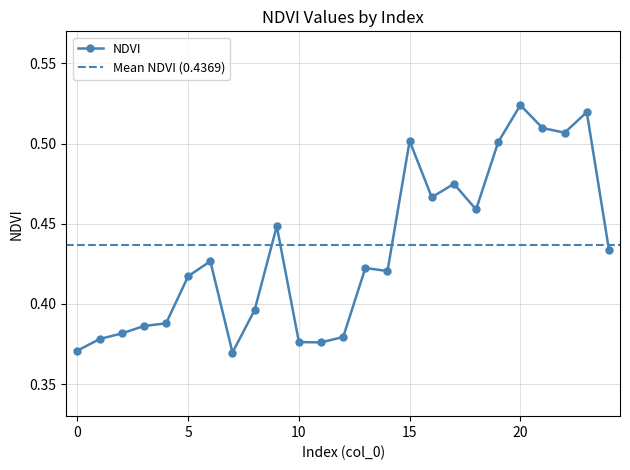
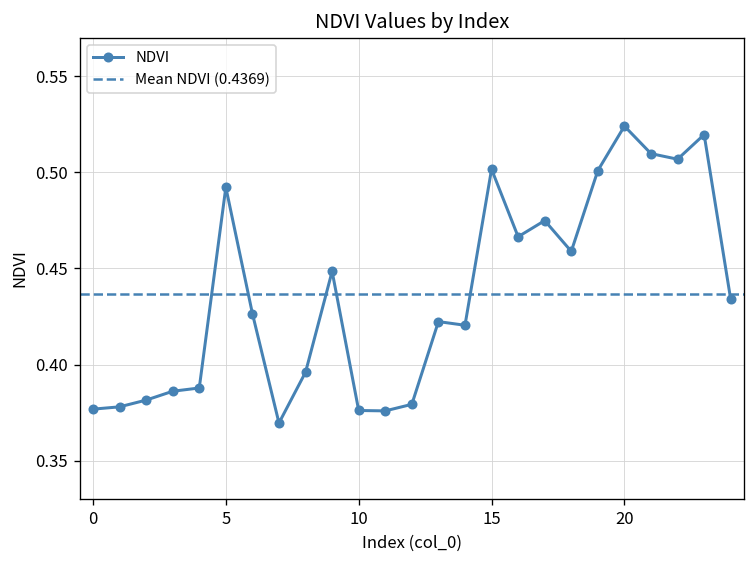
0: 0.371 -> 0.377
5: 0.417 -> 0.492
